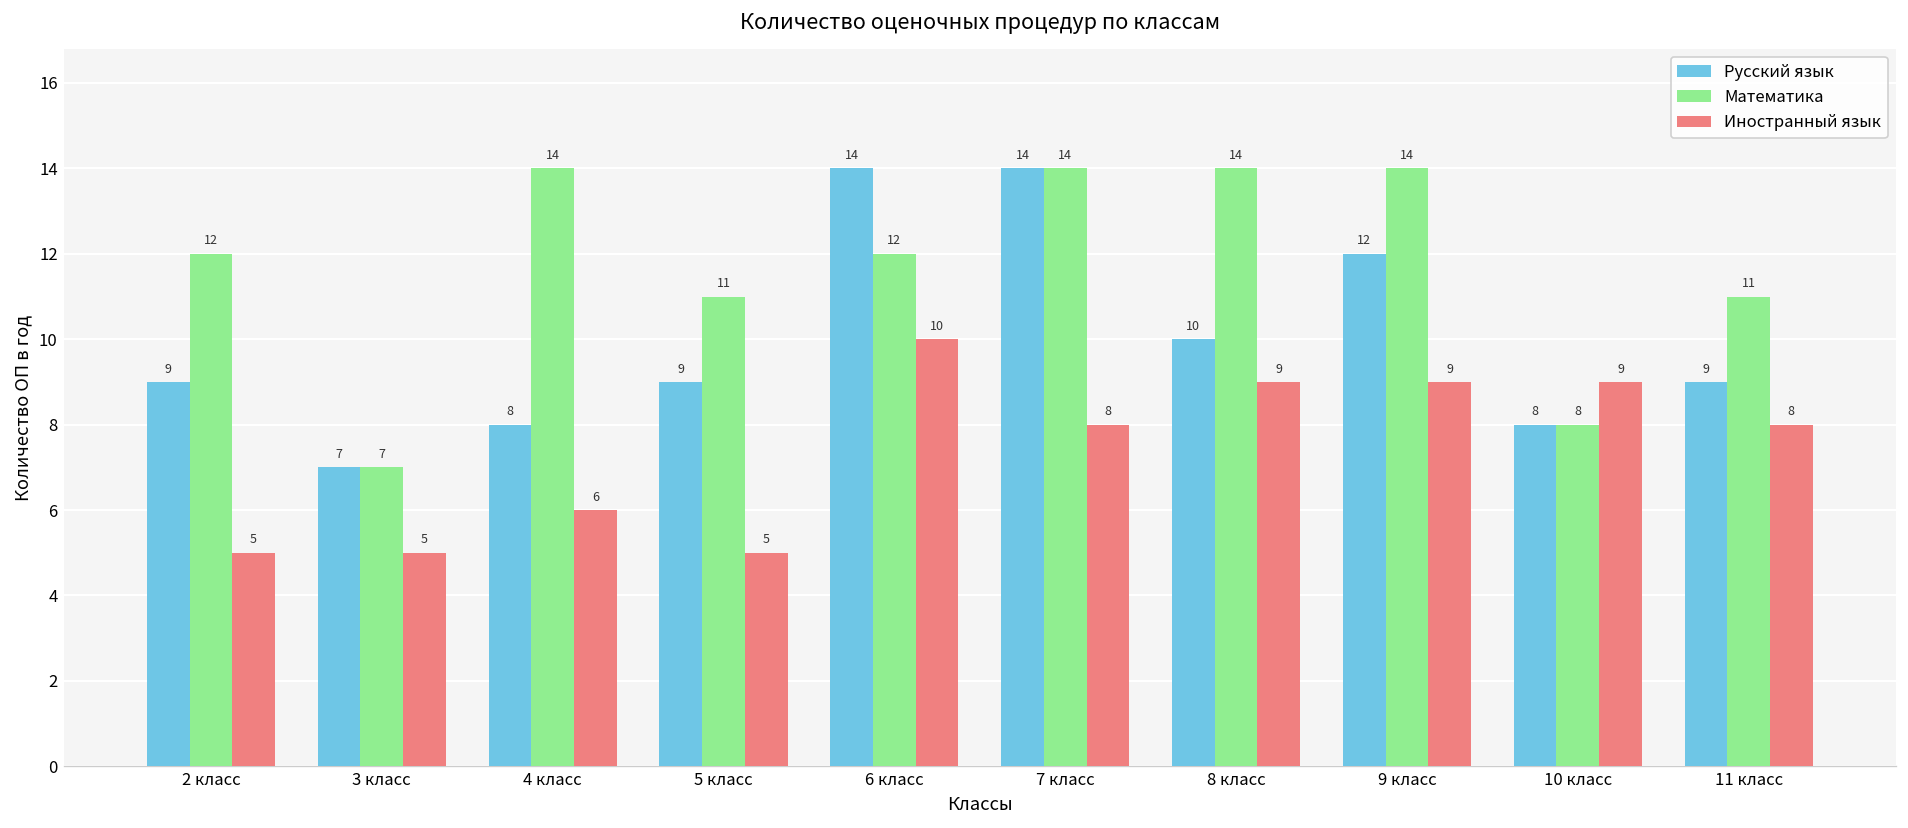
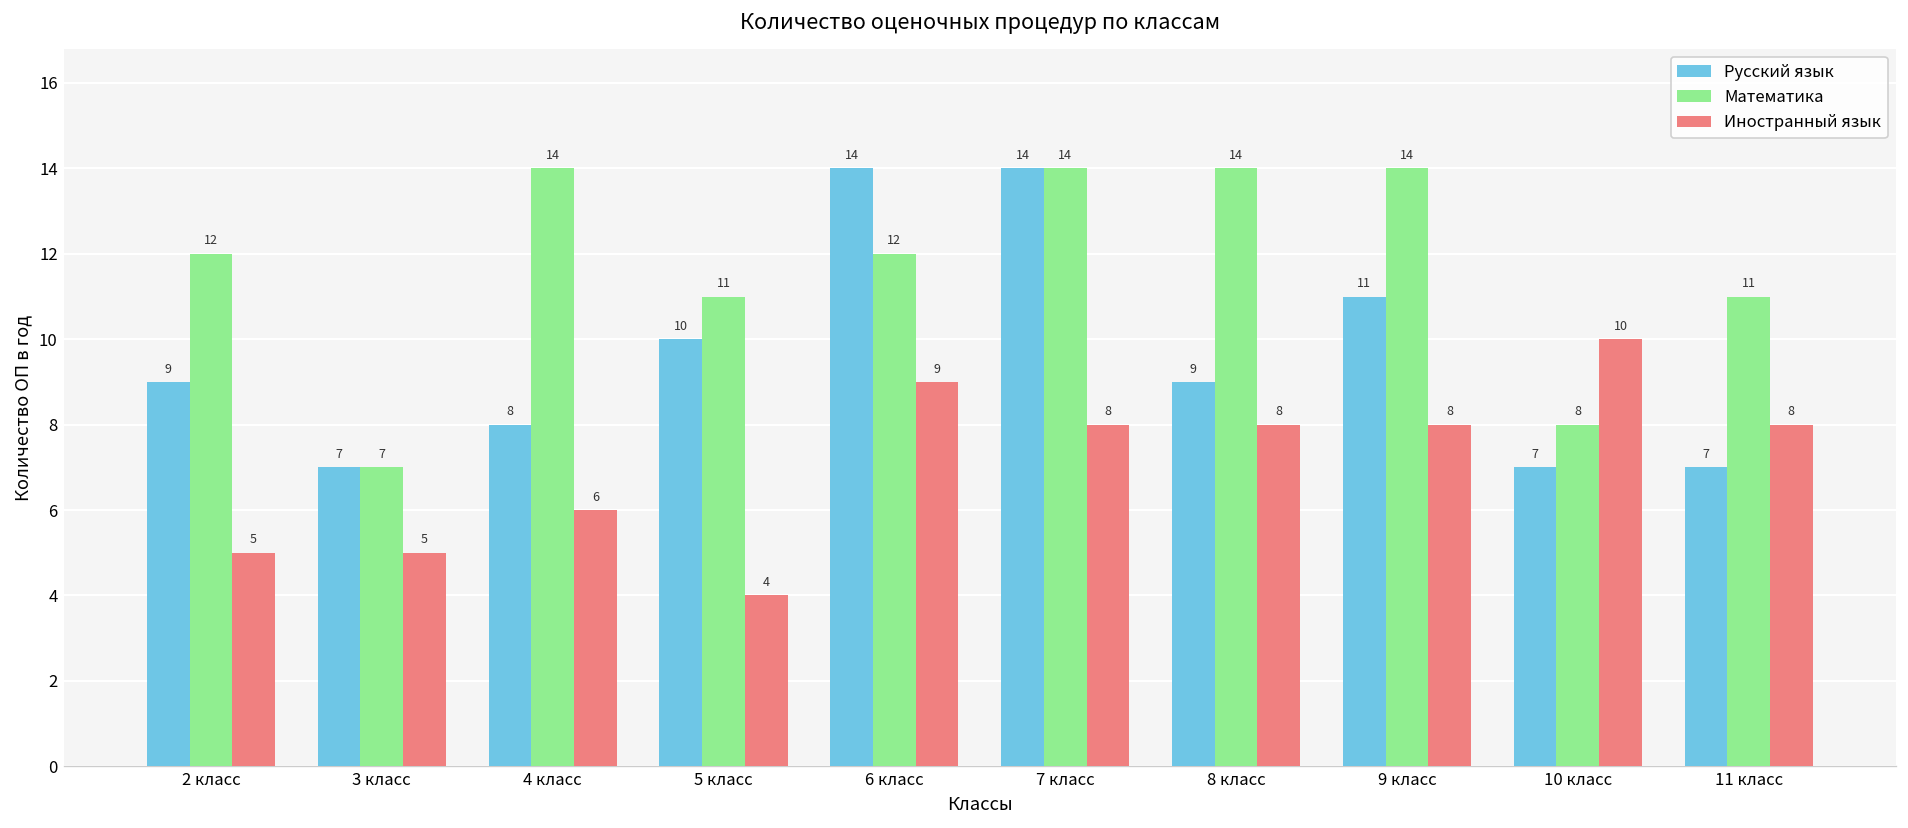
Русский язык, 5 класс: 9 -> 10
Иностранный язык, 5 класс: 5 -> 4
Иностранный язык, 6 класс: 10 -> 9
Русский язык, 8 класс: 10 -> 9
Иностранный язык, 8 класс: 9 -> 8
Русский язык, 9 класс: 12 -> 11
Иностранный язык, 9 класс: 9 -> 8
Русский язык, 10 класс: 8 -> 7
Иностранный язык, 10 класс: 9 -> 10
Русский язык, 11 класс: 9 -> 7
